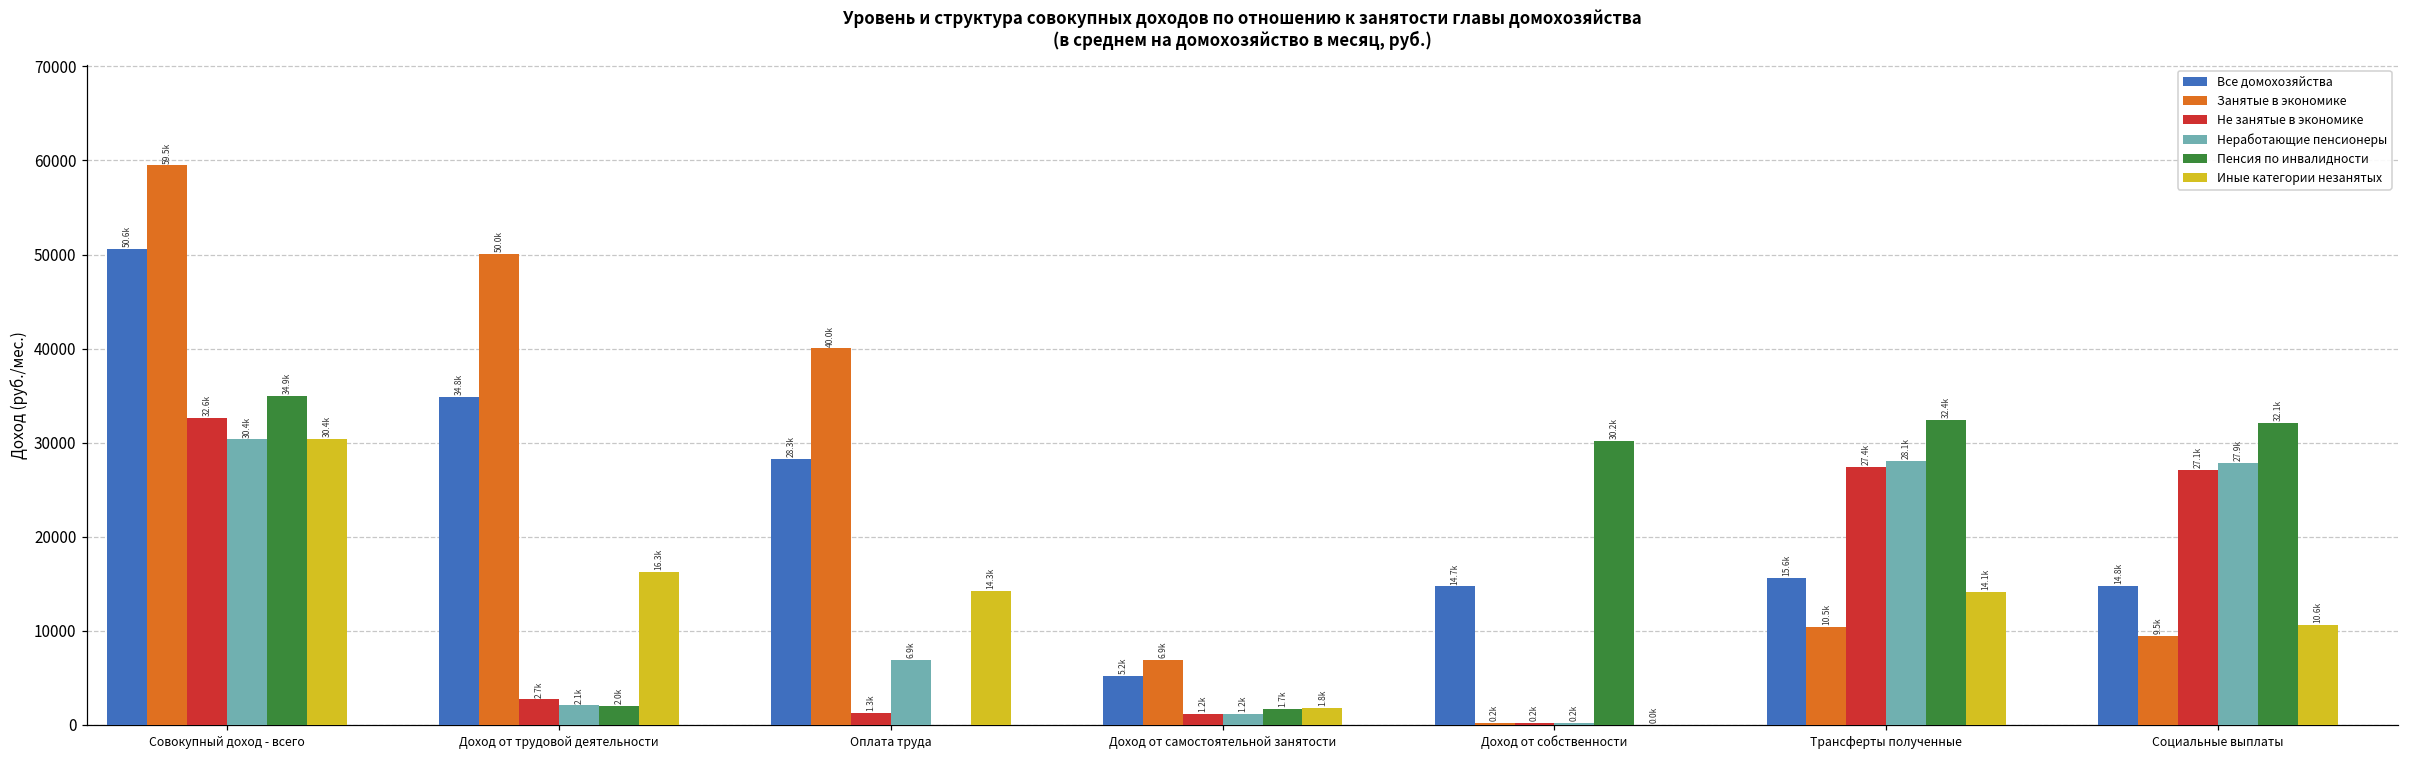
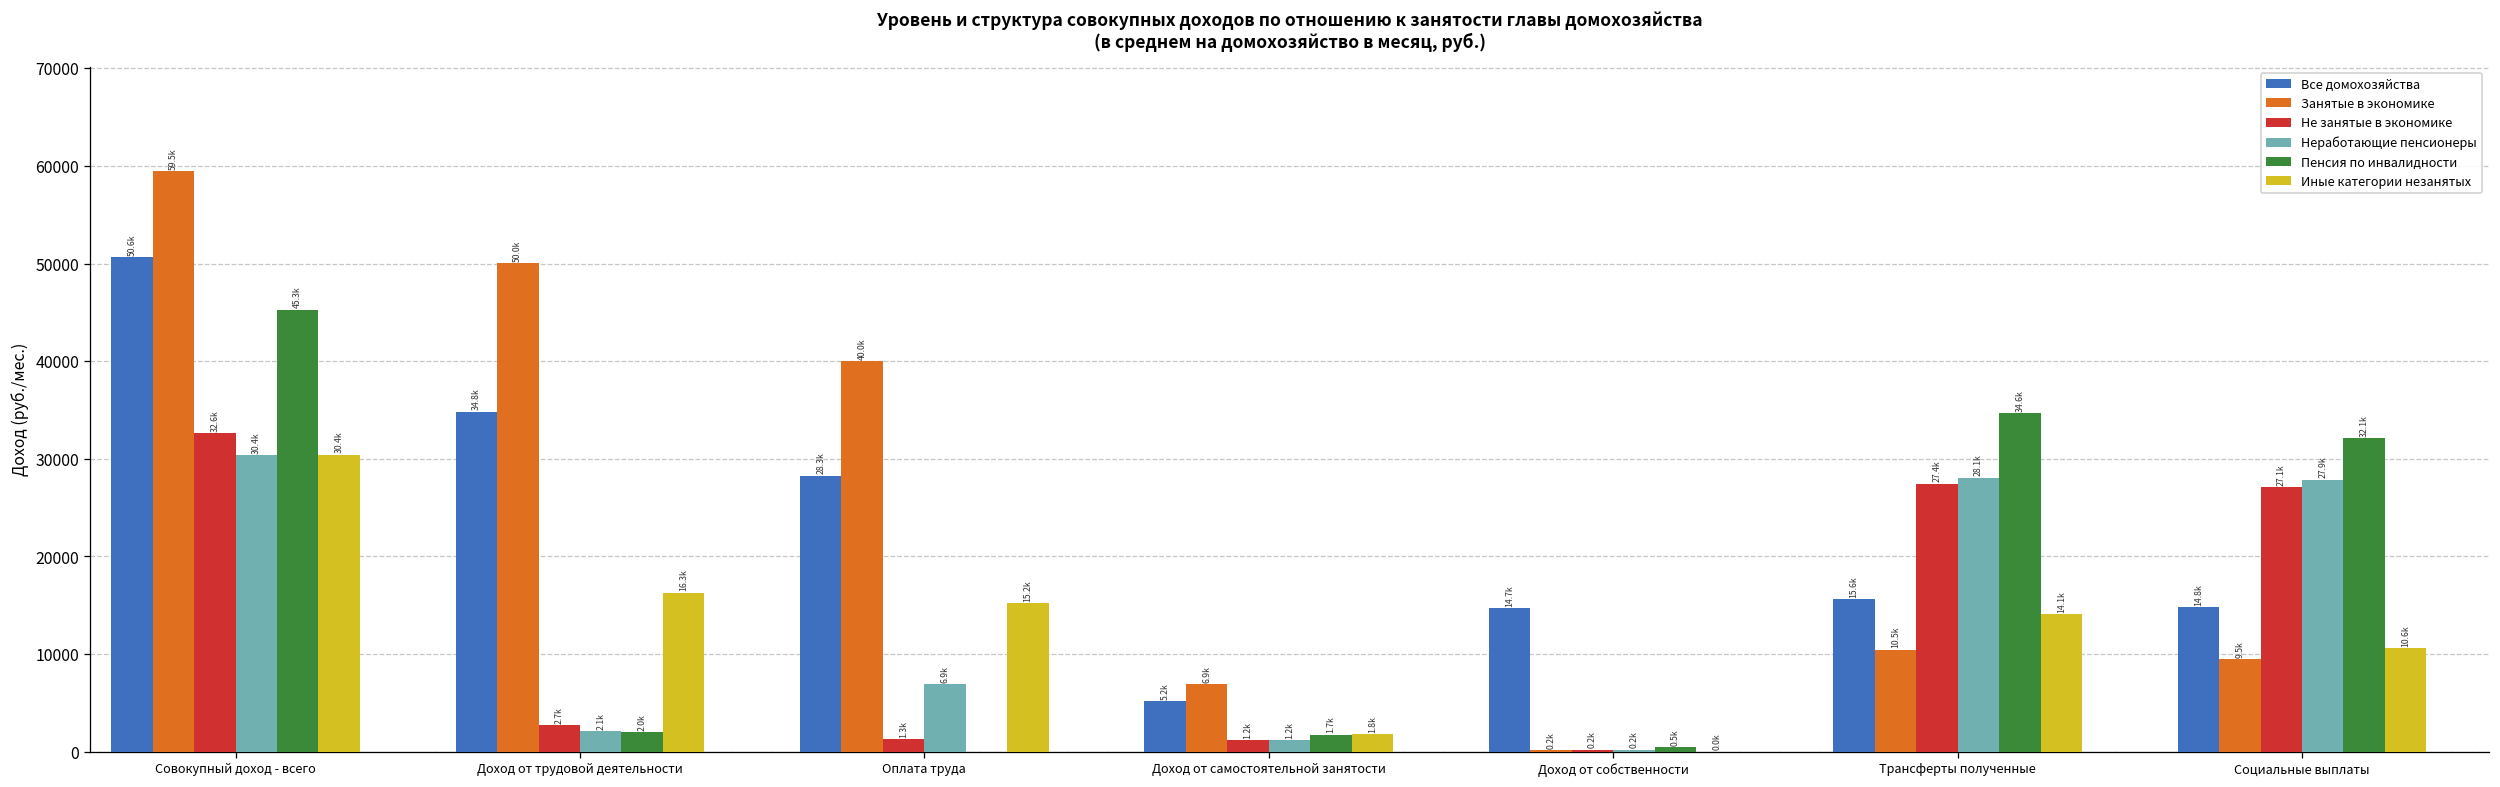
Пенсия по инвалидности, Совокупный доход - всего: 34.9k -> 45.3k
Иные категории незанятых, Оплата труда: 14.3k -> 15.2k
Пенсия по инвалидности, Доход от собственности: 30.2k -> 0.5k
Пенсия по инвалидности, Трансферты полученные: 32.4k -> 34.6k
